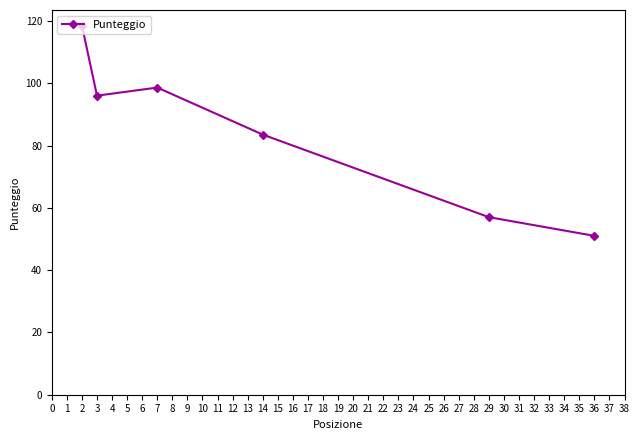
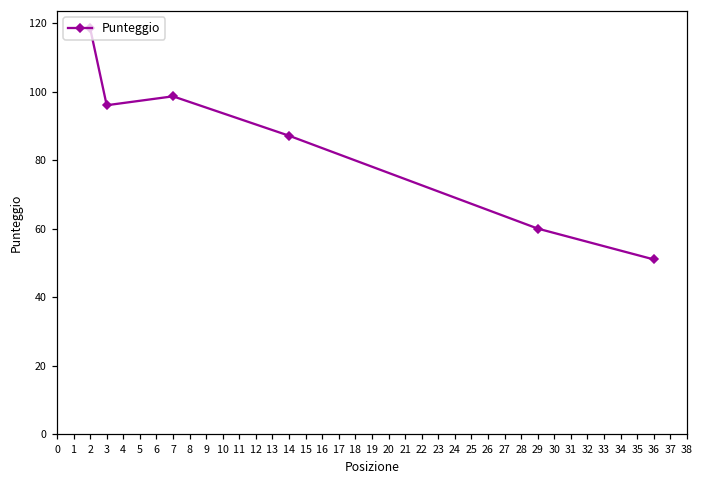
14: 84 -> 87
29: 57 -> 60
